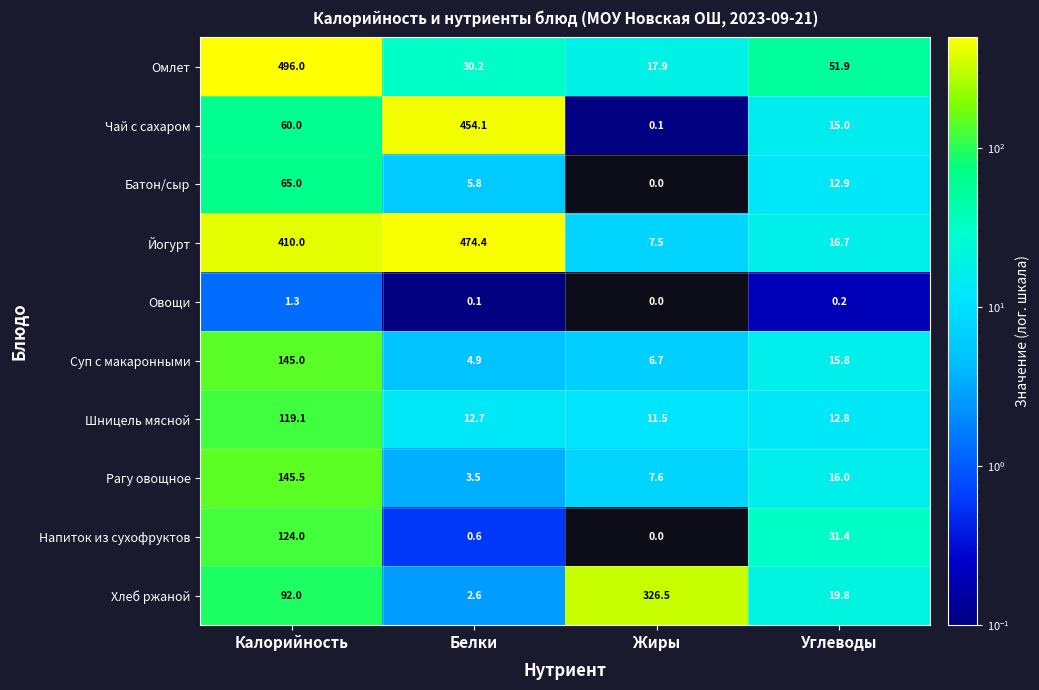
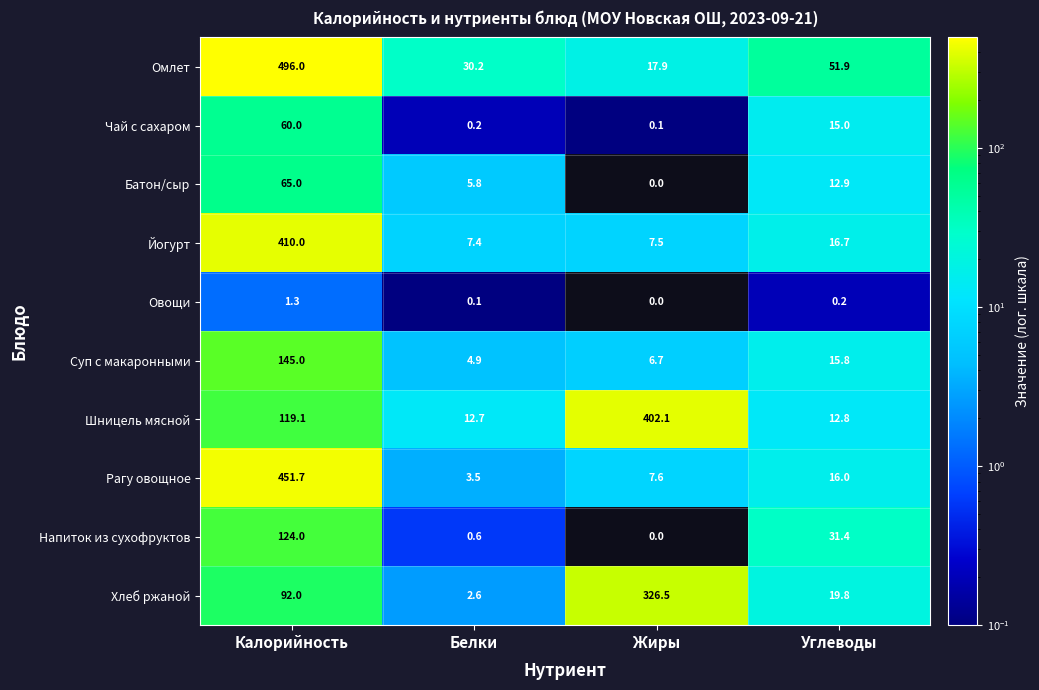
Чай с сахаром, Белки: 454.1 -> 0.2
Йогурт, Белки: 474.4 -> 7.4
Шницель мясной, Жиры: 11.5 -> 402.1
Рагу овощное, Калорийность: 145.5 -> 451.7
